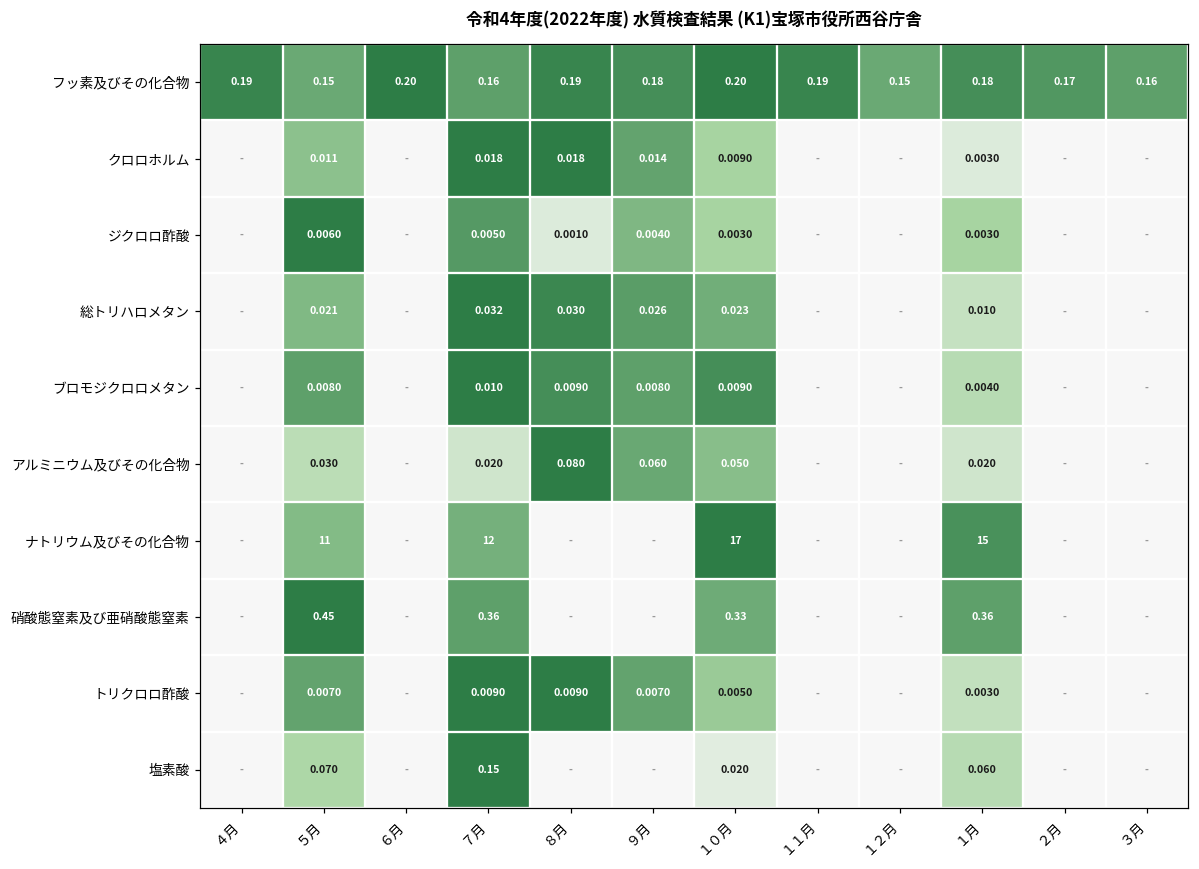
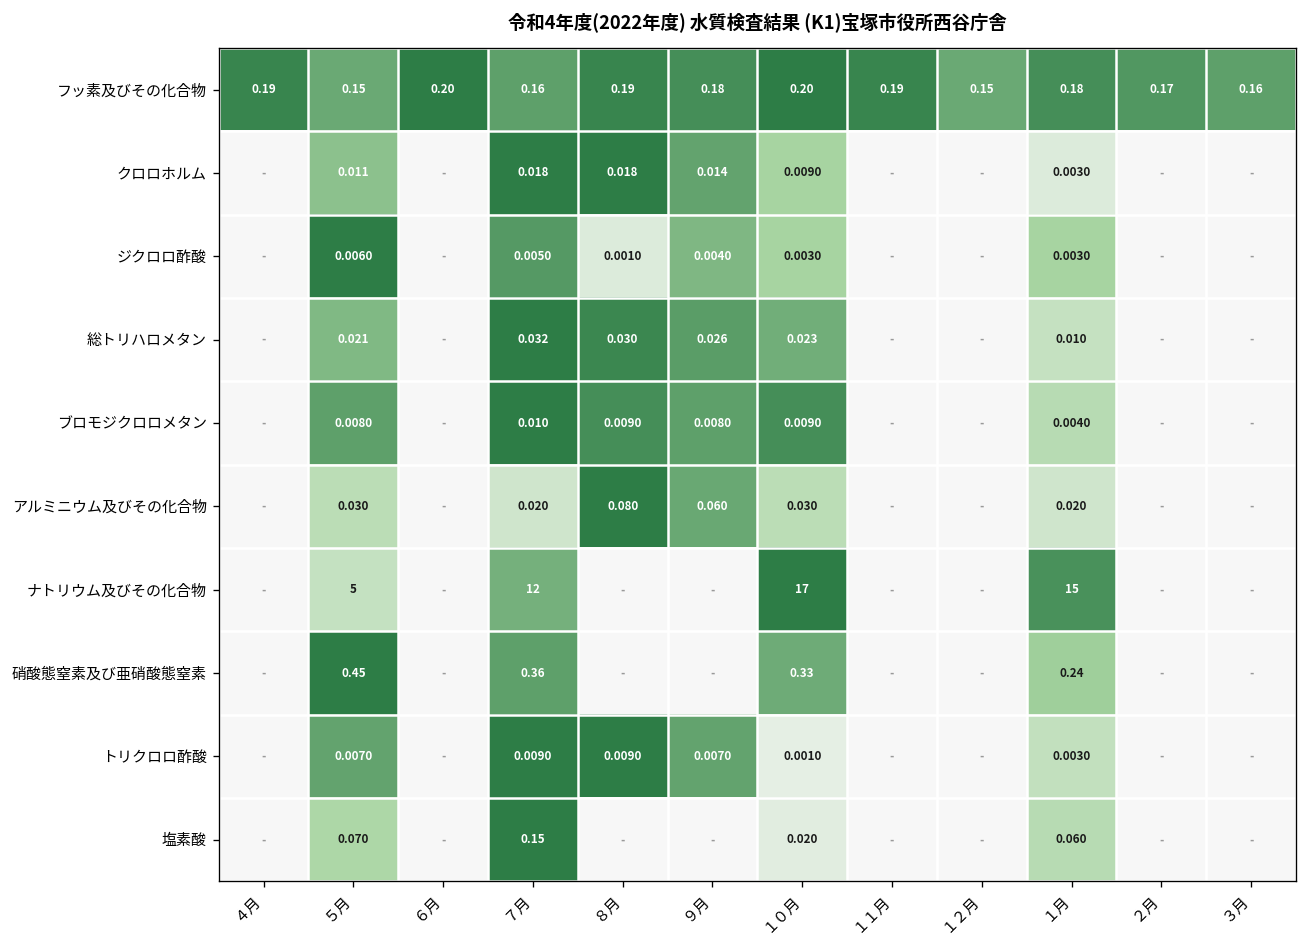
アルミニウム及びその化合物, １０月: 0.050 -> 0.030
ナトリウム及びその化合物, ５月: 11 -> 5
硝酸態窒素及び亜硝酸態窒素, １月: 0.36 -> 0.24
トリクロロ酢酸, １０月: 0.0050 -> 0.0010
